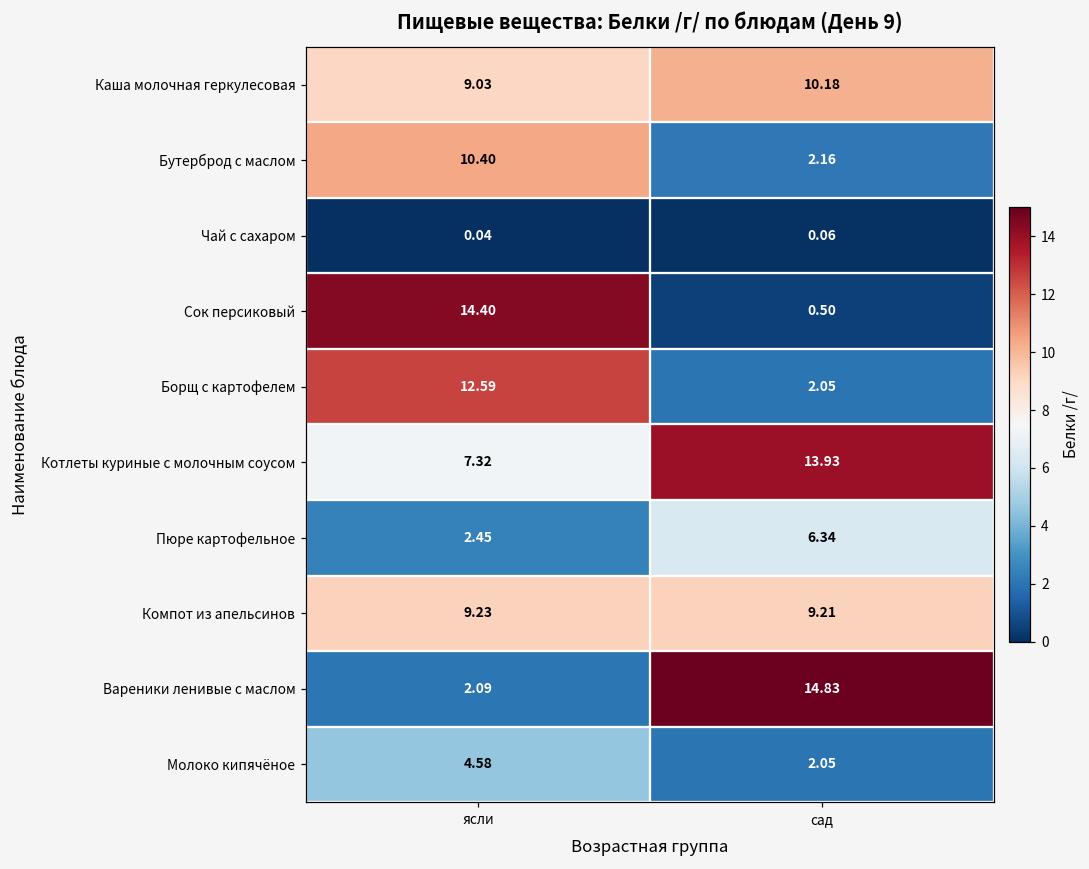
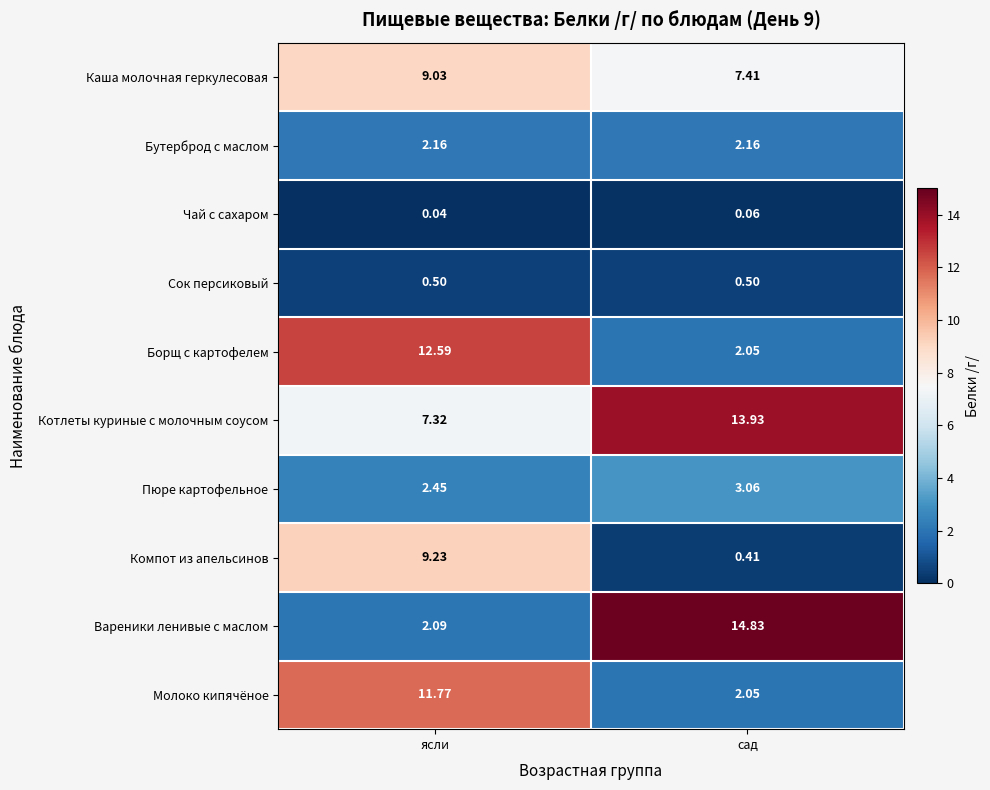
Каша молочная геркулесовая, сад: 10.18 -> 7.41
Бутерброд с маслом, ясли: 10.40 -> 2.16
Сок персиковый, ясли: 14.40 -> 0.50
Пюре картофельное, сад: 6.34 -> 3.06
Компот из апельсинов, сад: 9.21 -> 0.41
Молоко кипячёное, ясли: 4.58 -> 11.77
